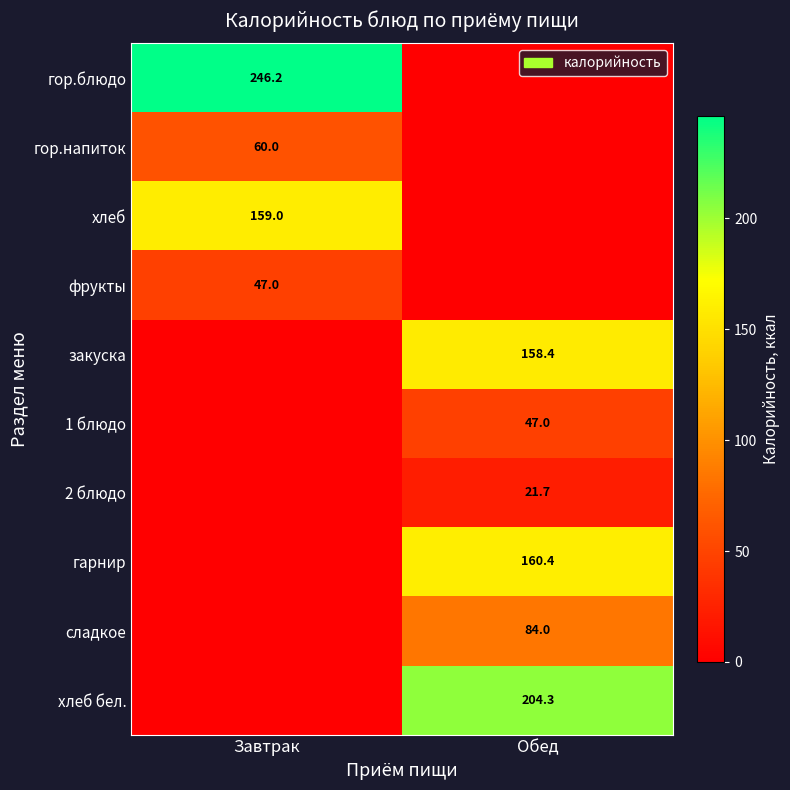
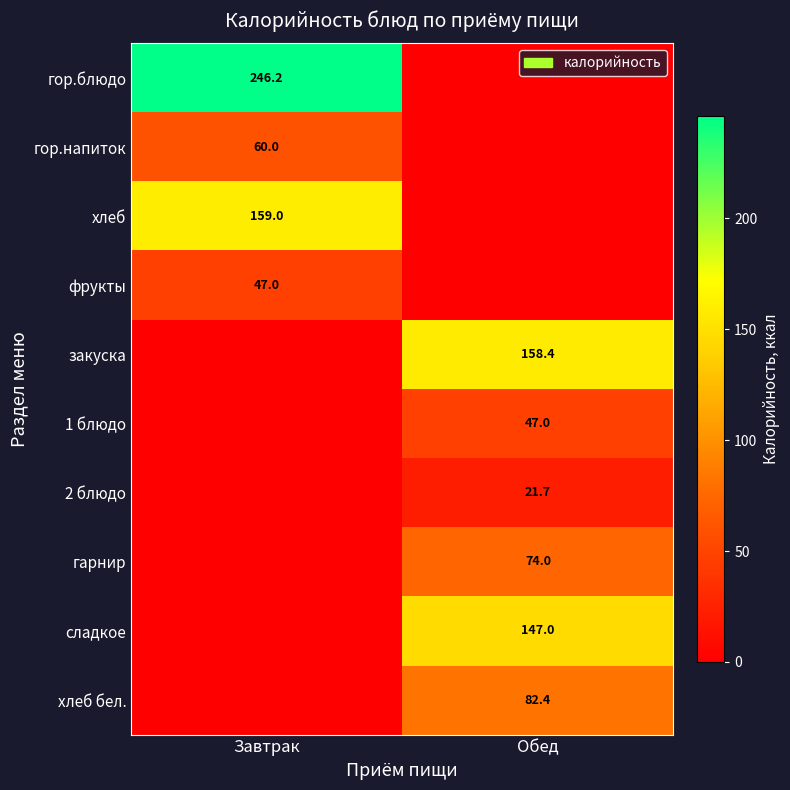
гарнир, Обед: 160.4 -> 74.0
сладкое, Обед: 84.0 -> 147.0
хлеб бел., Обед: 204.3 -> 82.4
